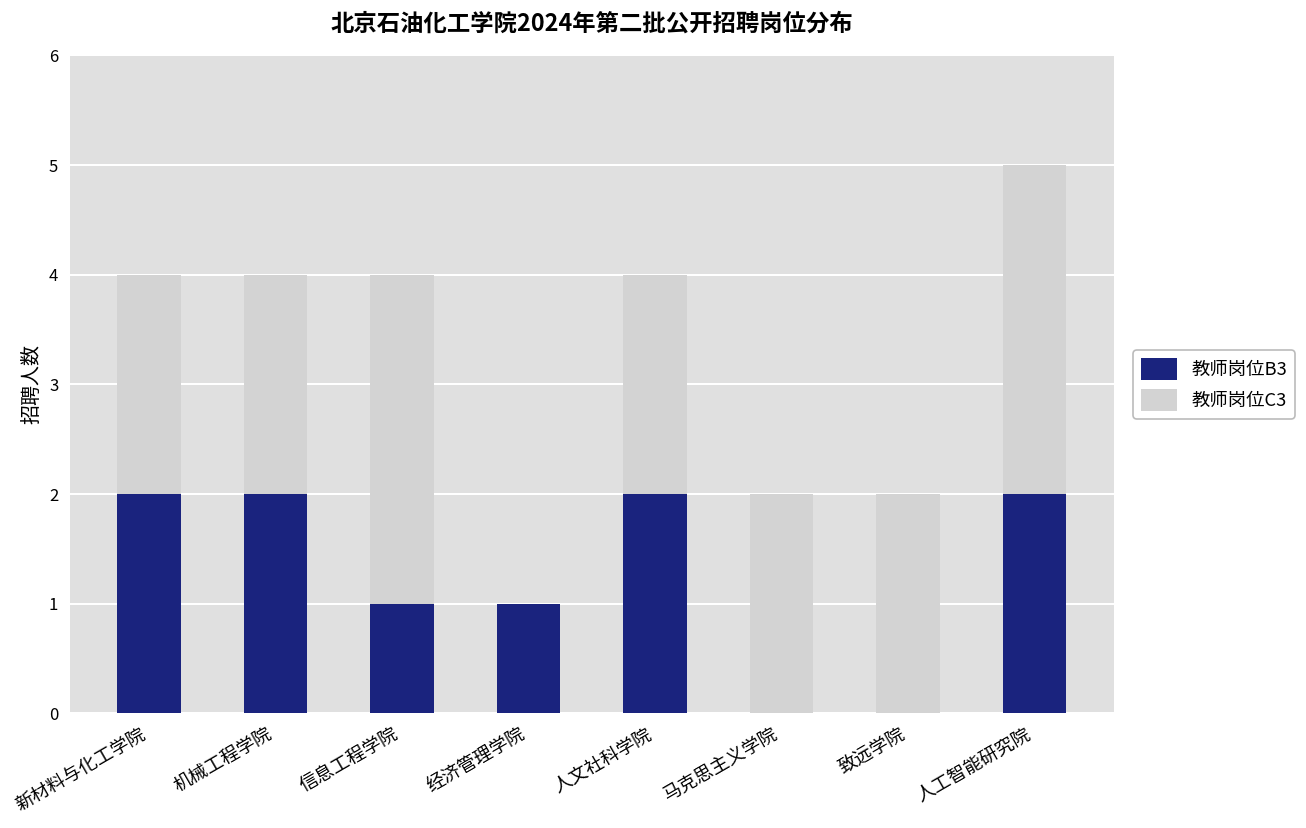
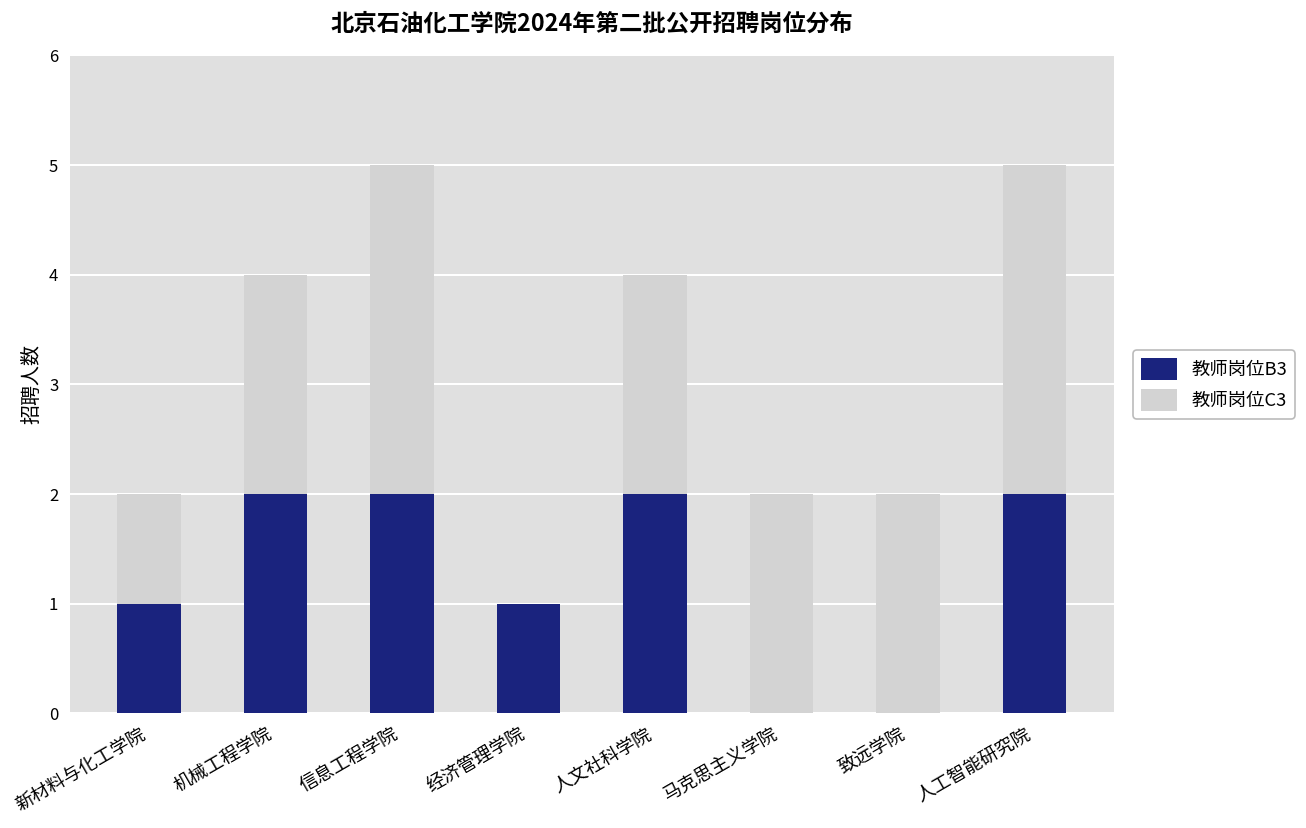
教师岗位B3, 新材料与化工学院: 2 -> 1
教师岗位C3, 新材料与化工学院: 2 -> 1
教师岗位B3, 信息工程学院: 1 -> 2
